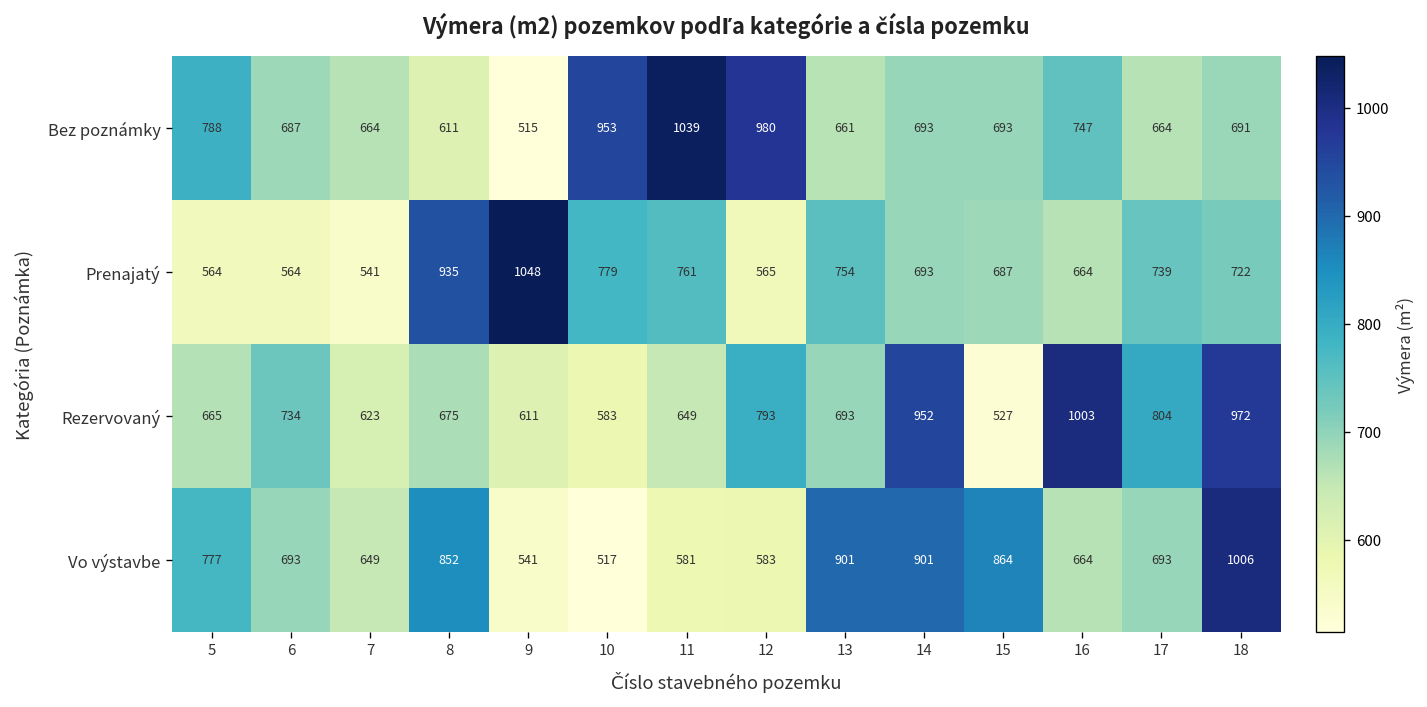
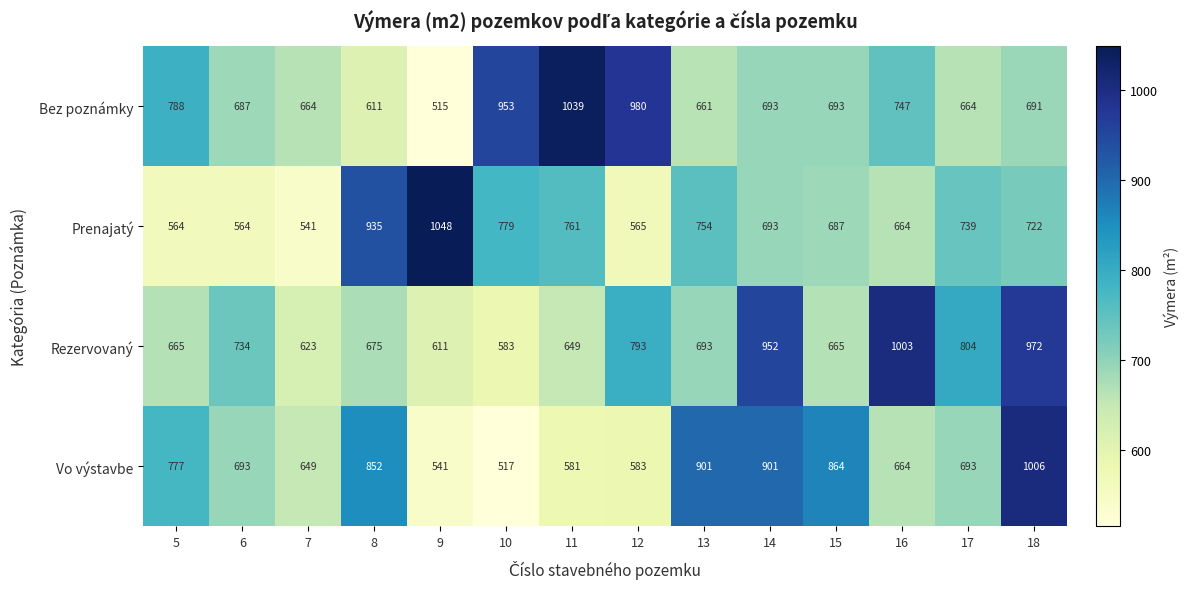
Rezervovaný, 15: 527 -> 665
